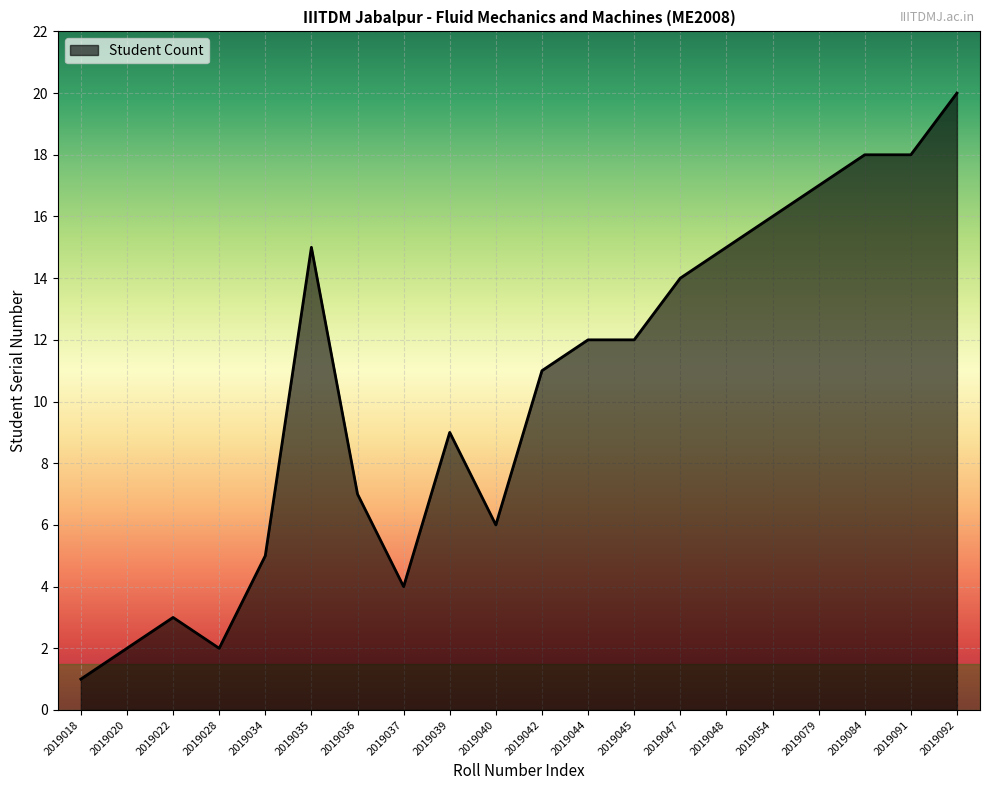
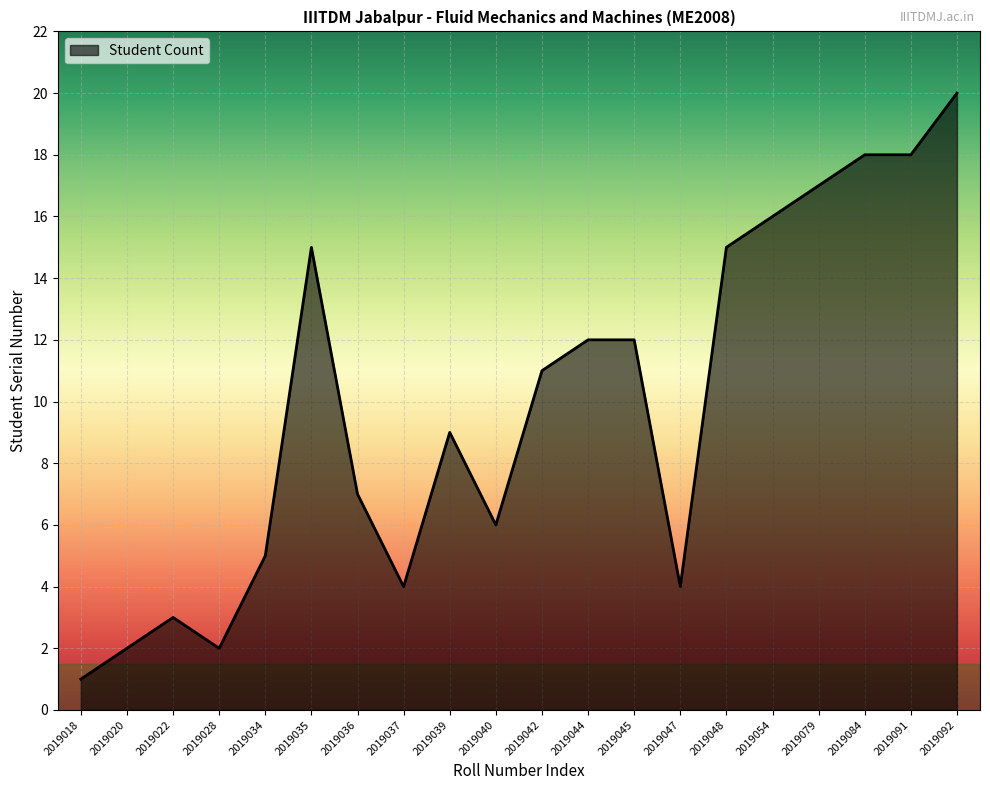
2019047: 14 -> 4
